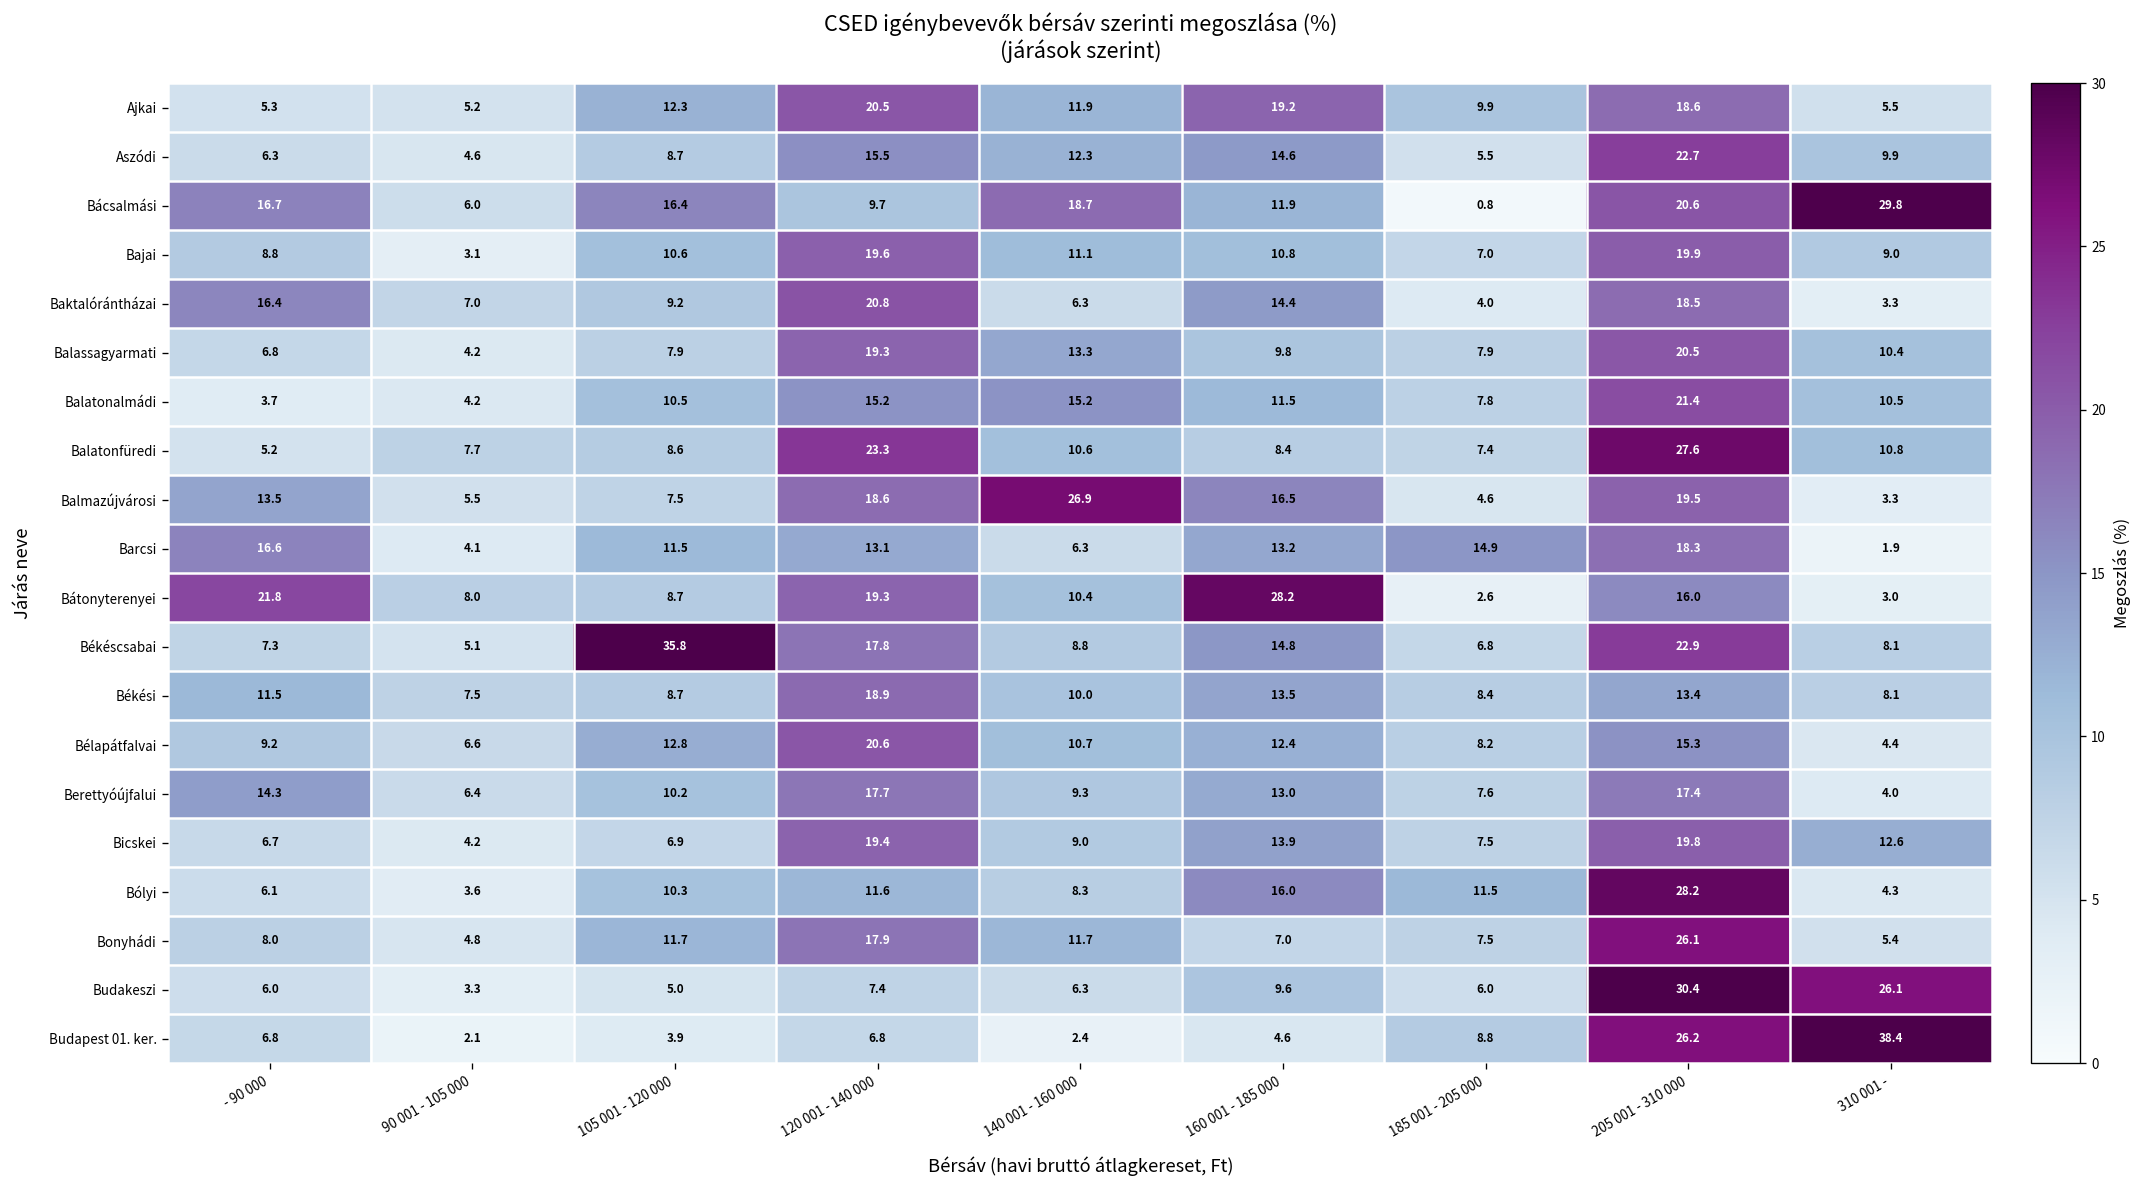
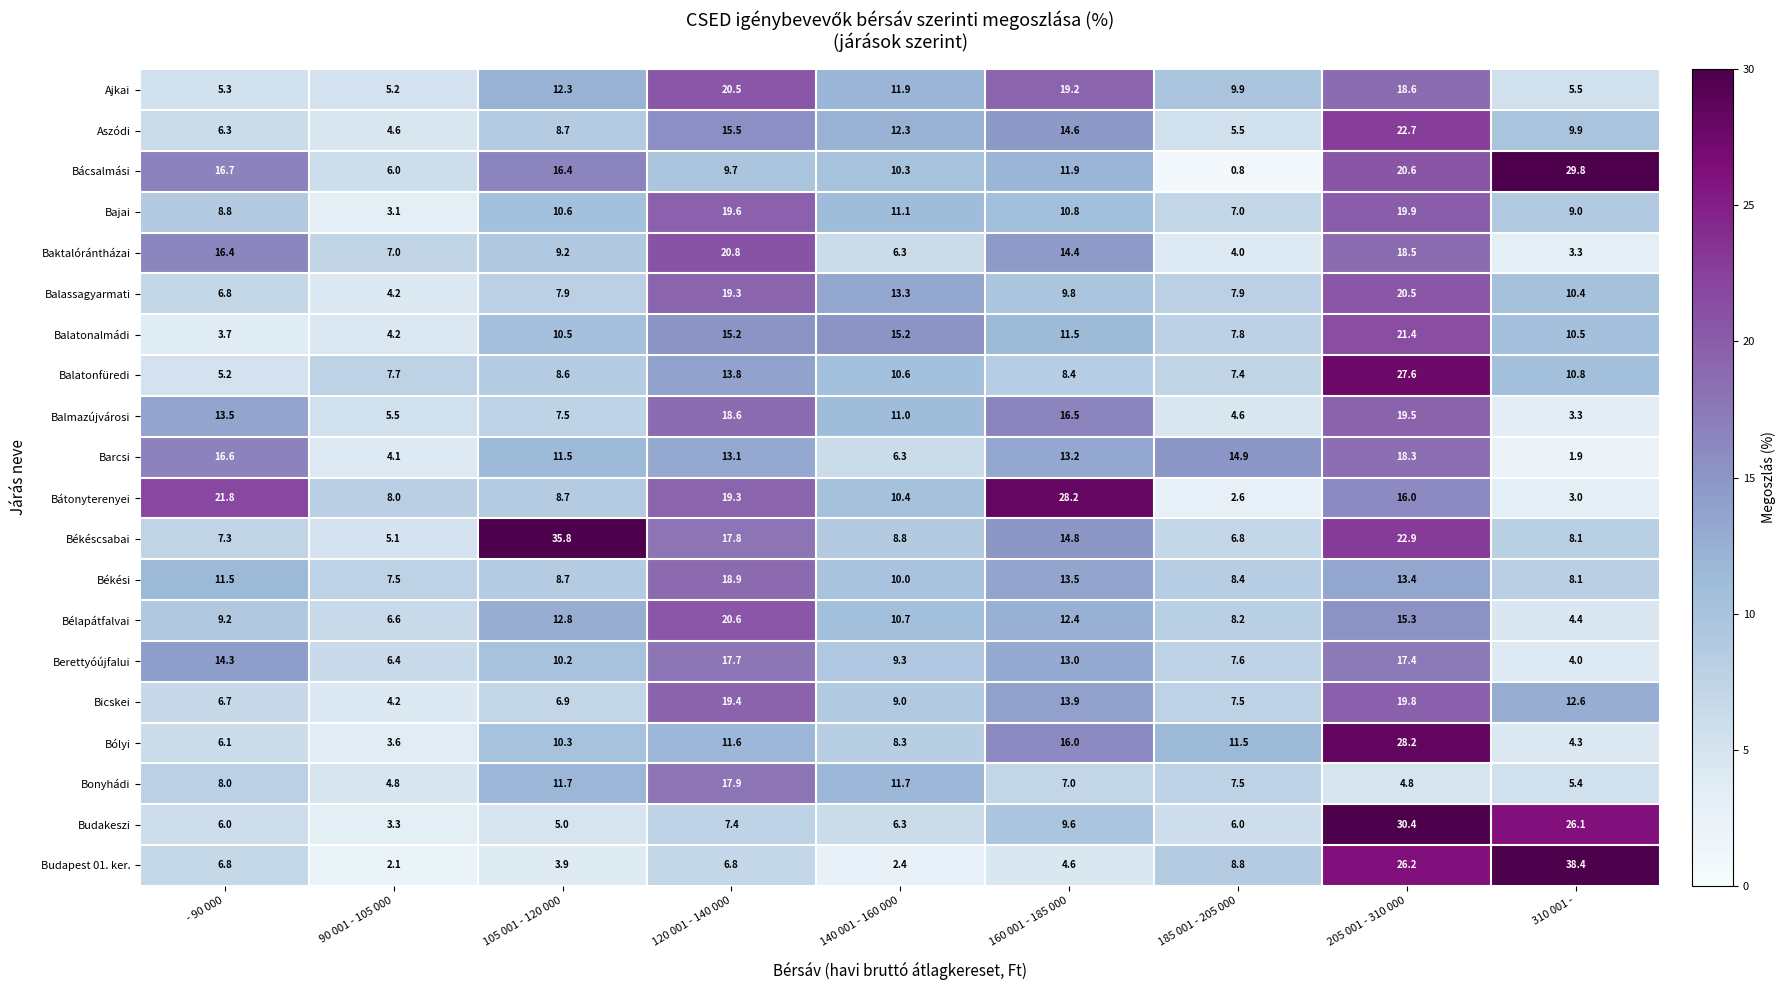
Bácsalmási, 140 001 - 160 000: 18.7 -> 10.3
Balatonfüredi, 120 001 - 140 000: 23.3 -> 13.8
Balmazújvárosi, 140 001 - 160 000: 26.9 -> 11.0
Bonyhádi, 205 001 - 310 000: 26.1 -> 4.8
